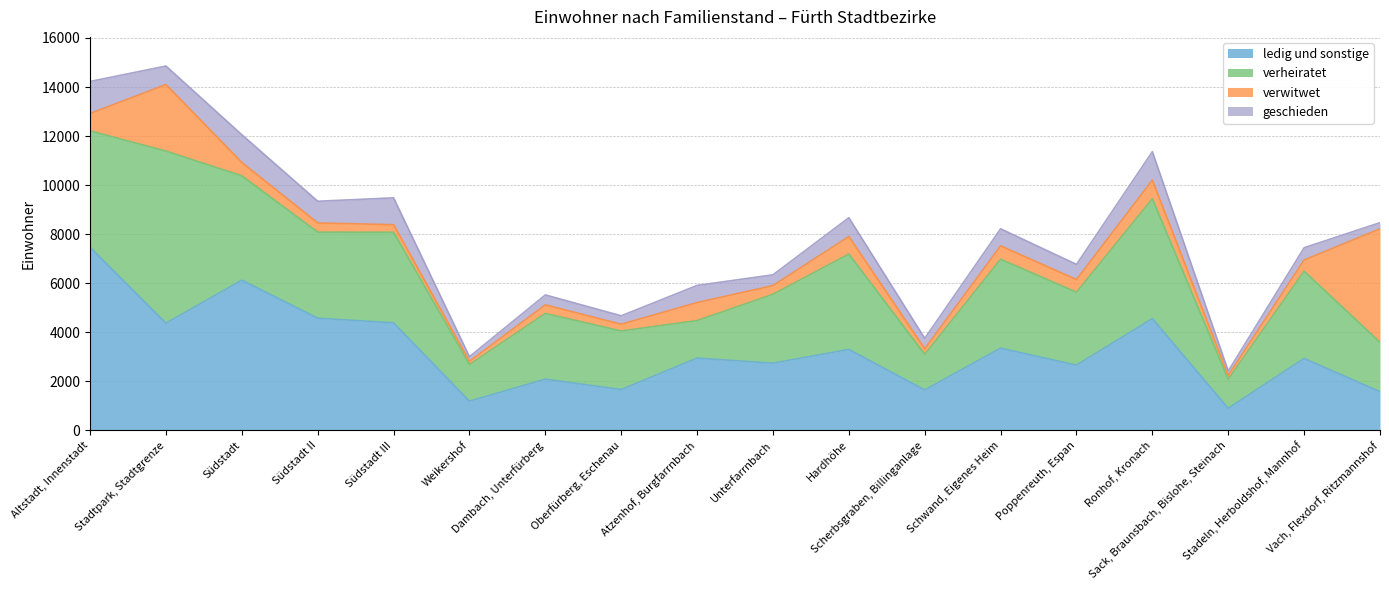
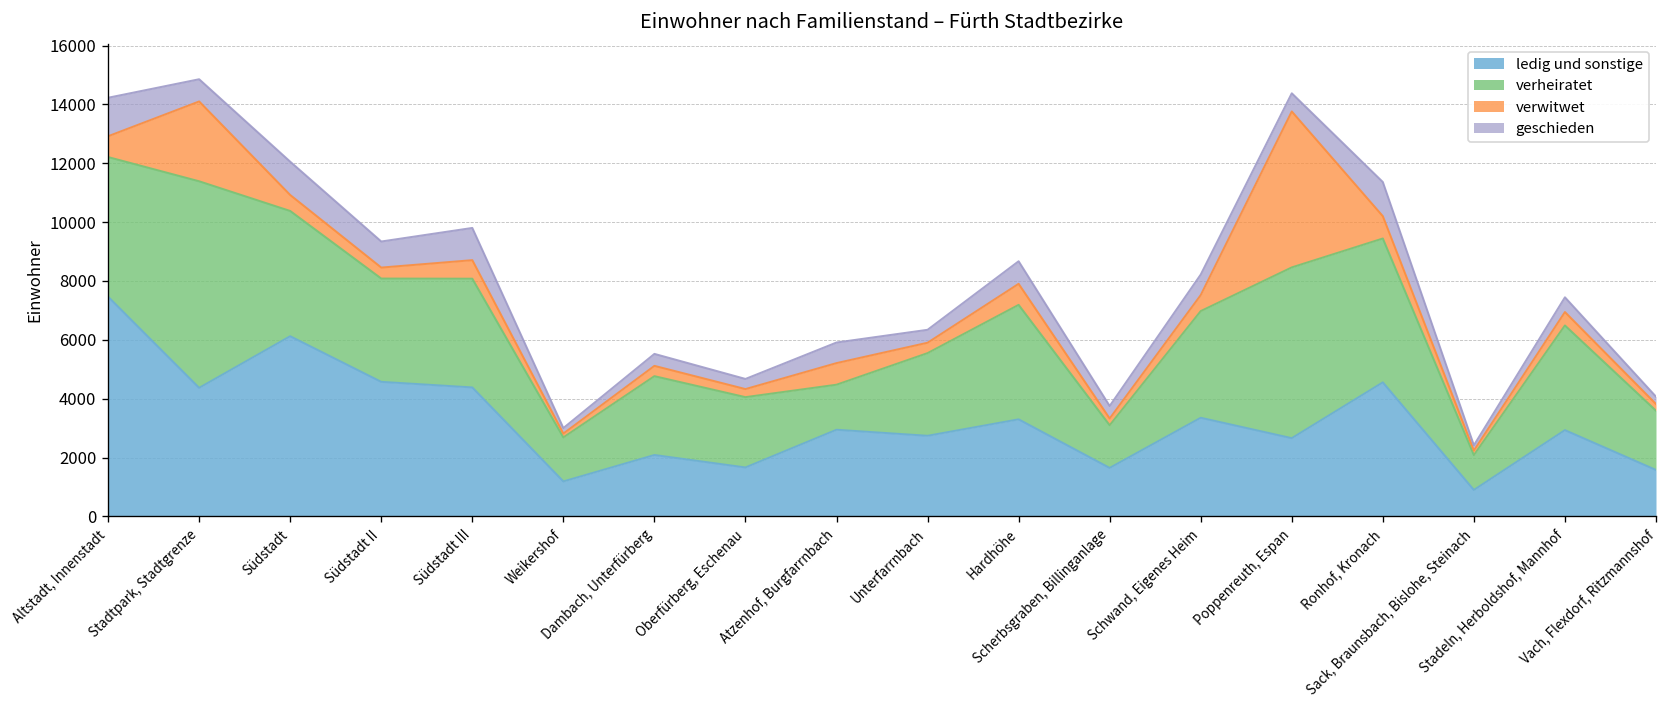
verwitwet, Südstadt III: 300 -> 600
verheiratet, Poppenreuth, Espan: 3000 -> 5800
verwitwet, Poppenreuth, Espan: 500 -> 5300
verwitwet, Vach, Flexdorf, Ritzmannshof: 4600 -> 200
